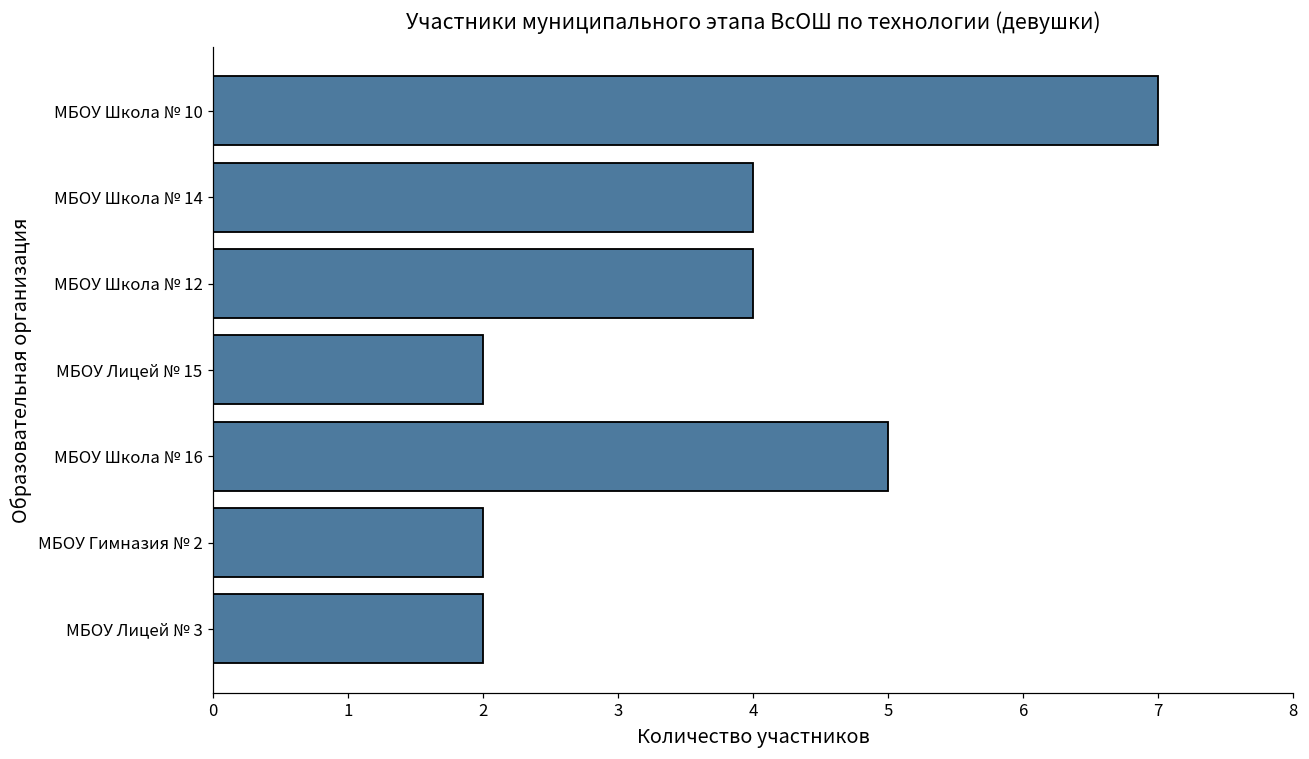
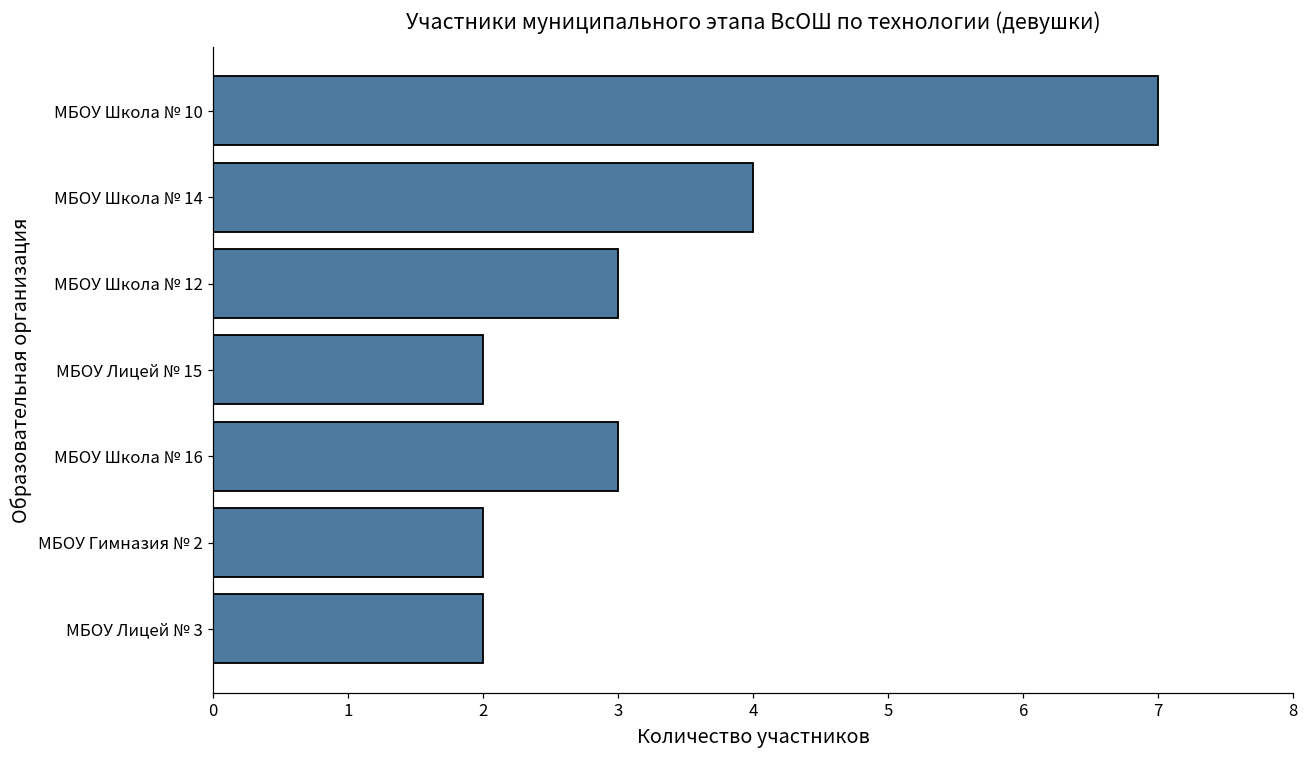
МБОУ Школа № 12: 4 -> 3
МБОУ Школа № 16: 5 -> 3
